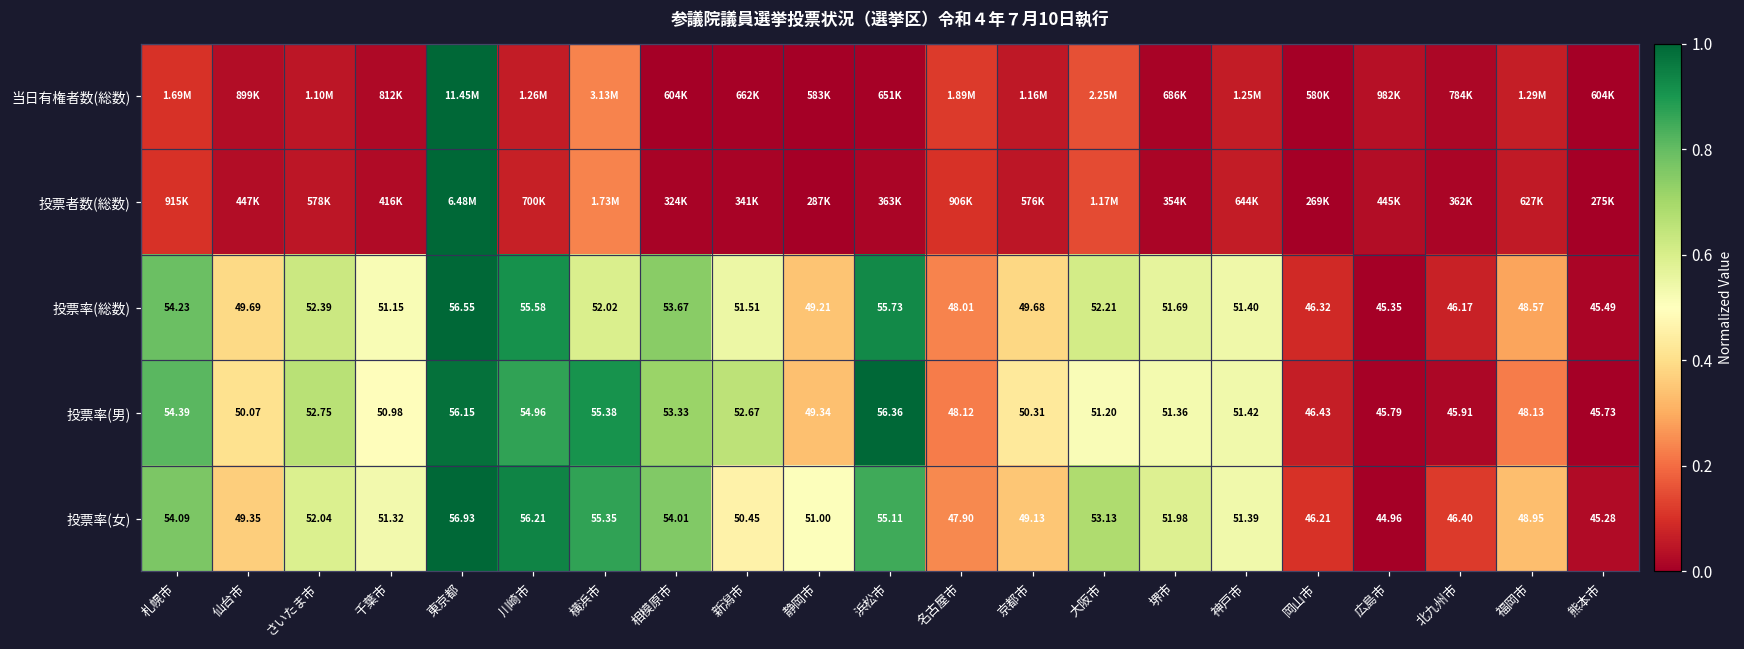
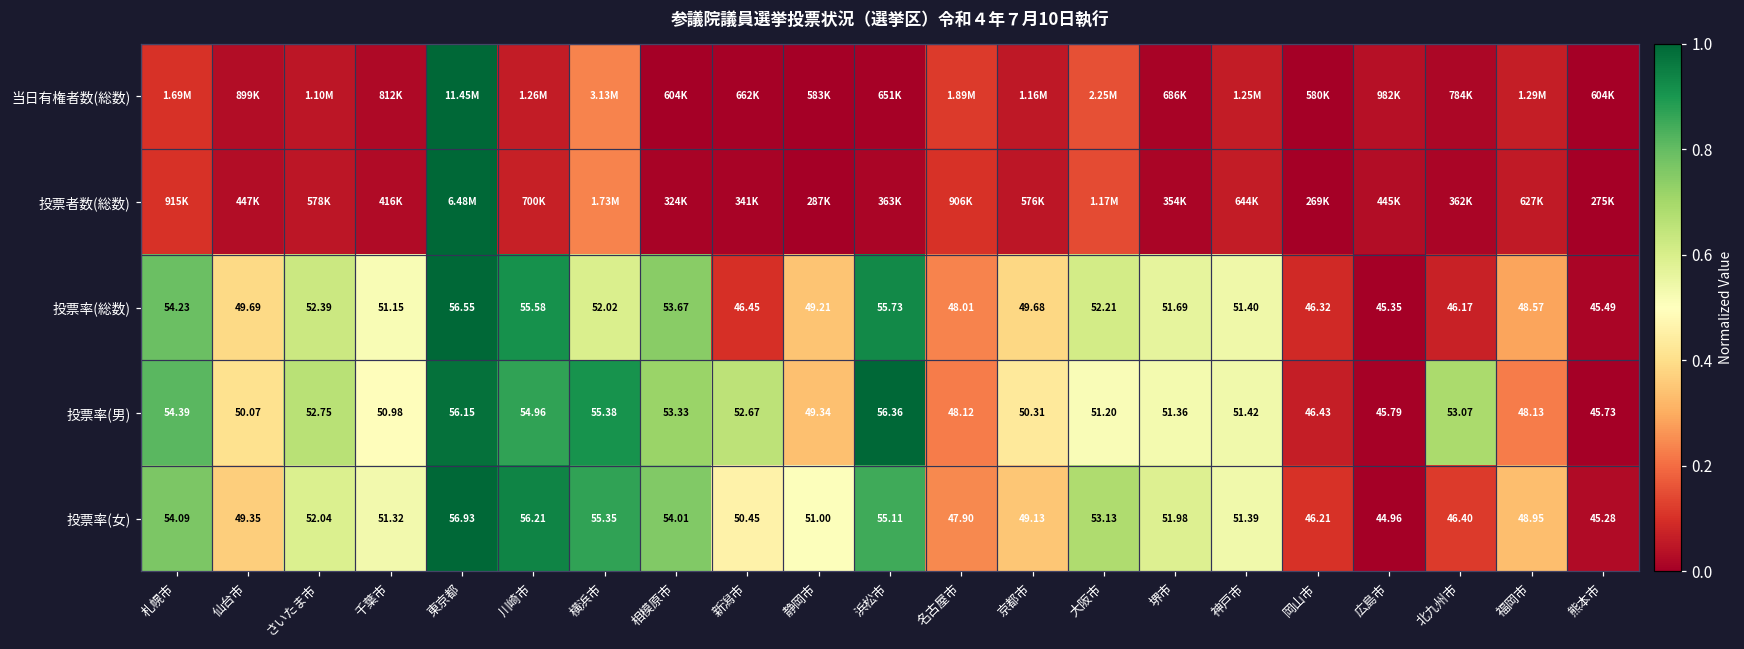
投票率(総数), 新潟市: 51.51 -> 46.45
投票率(男), 北九州市: 45.91 -> 53.07
